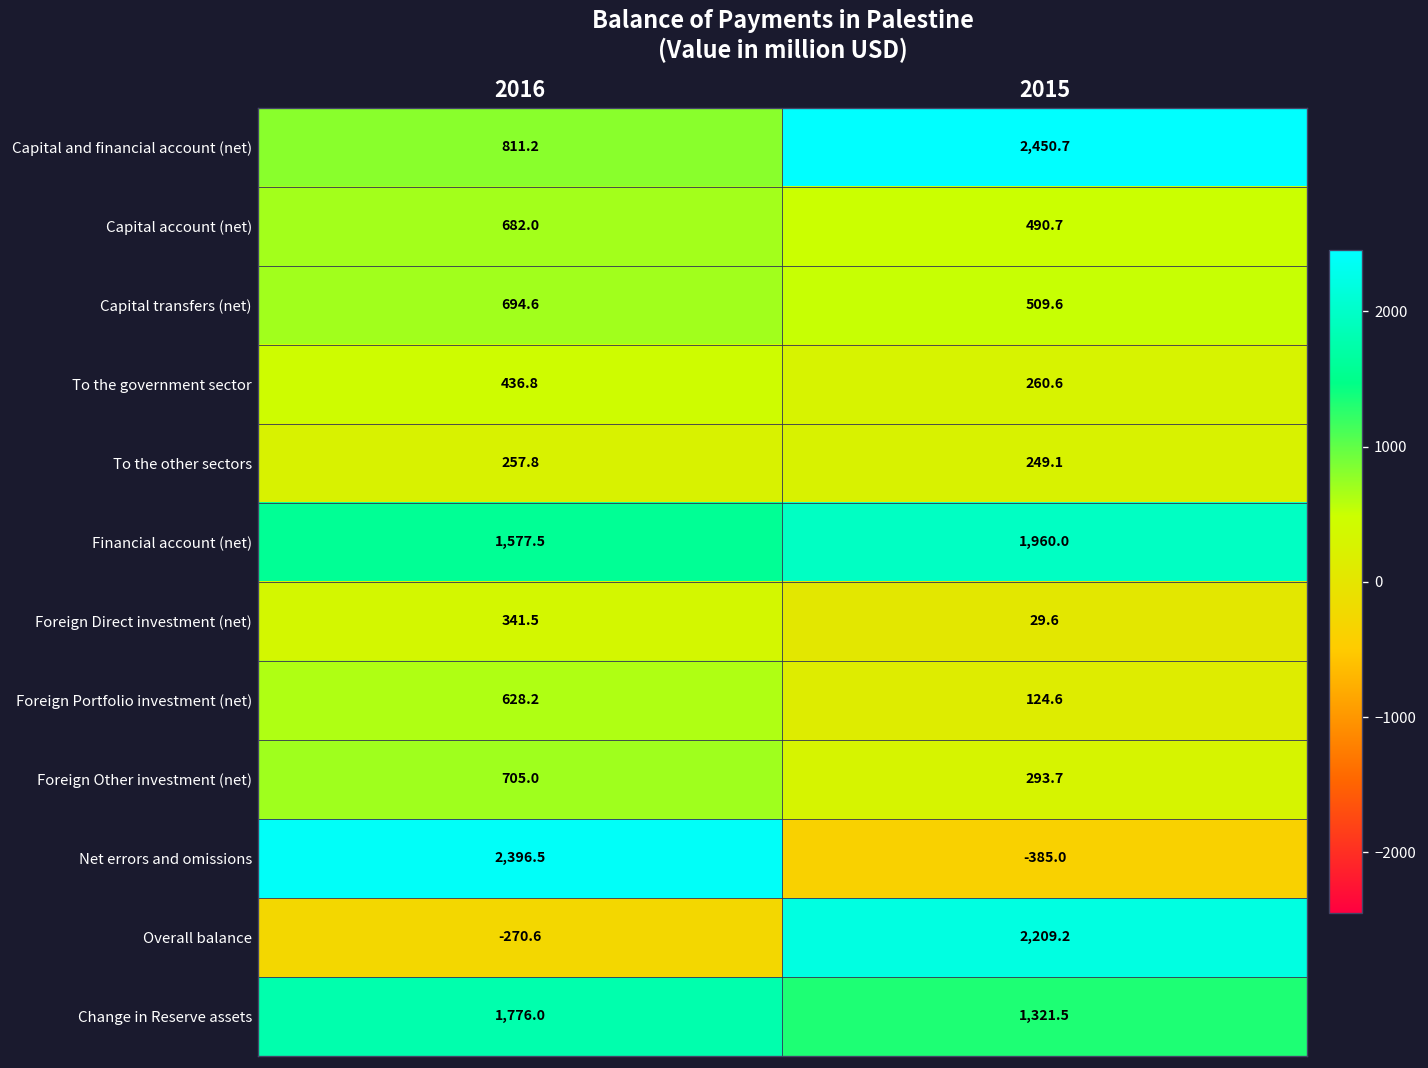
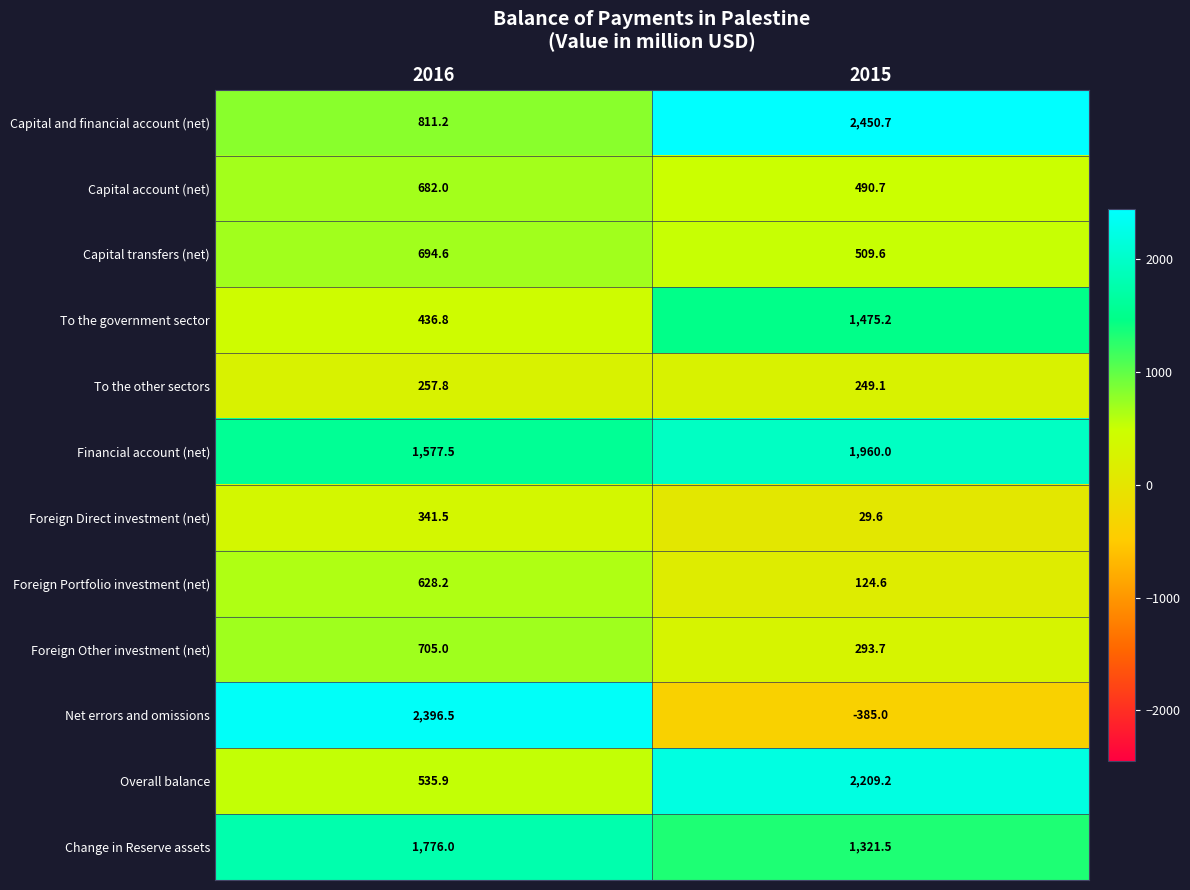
To the government sector, 2015: 260.6 -> 1,475.2
Overall balance, 2016: -270.6 -> 535.9
